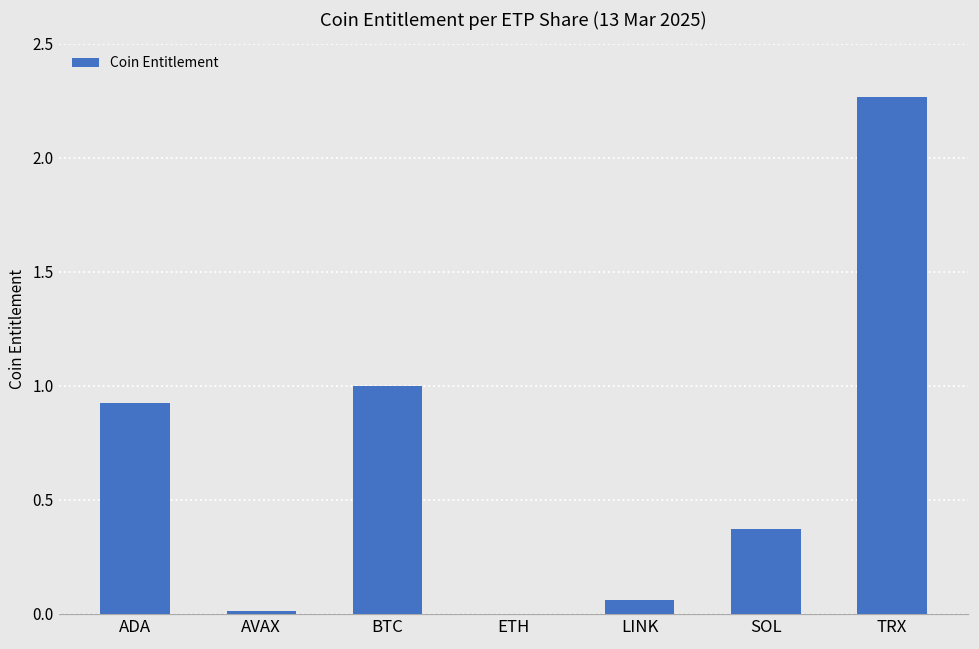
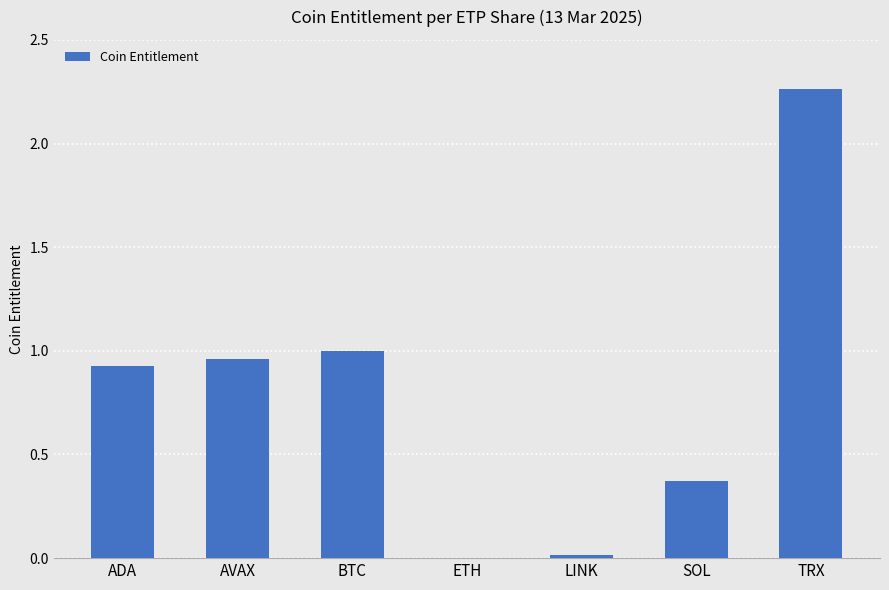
AVAX: 0.01 -> 0.96
LINK: 0.06 -> 0.02
